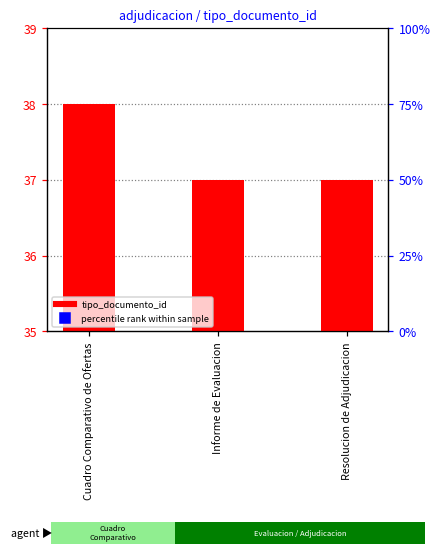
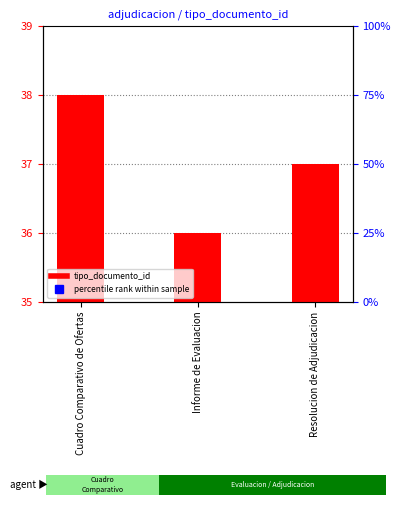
adjudicacion / tipo_documento_id, tipo_documento_id, Informe de Evaluacion: 37 -> 36
